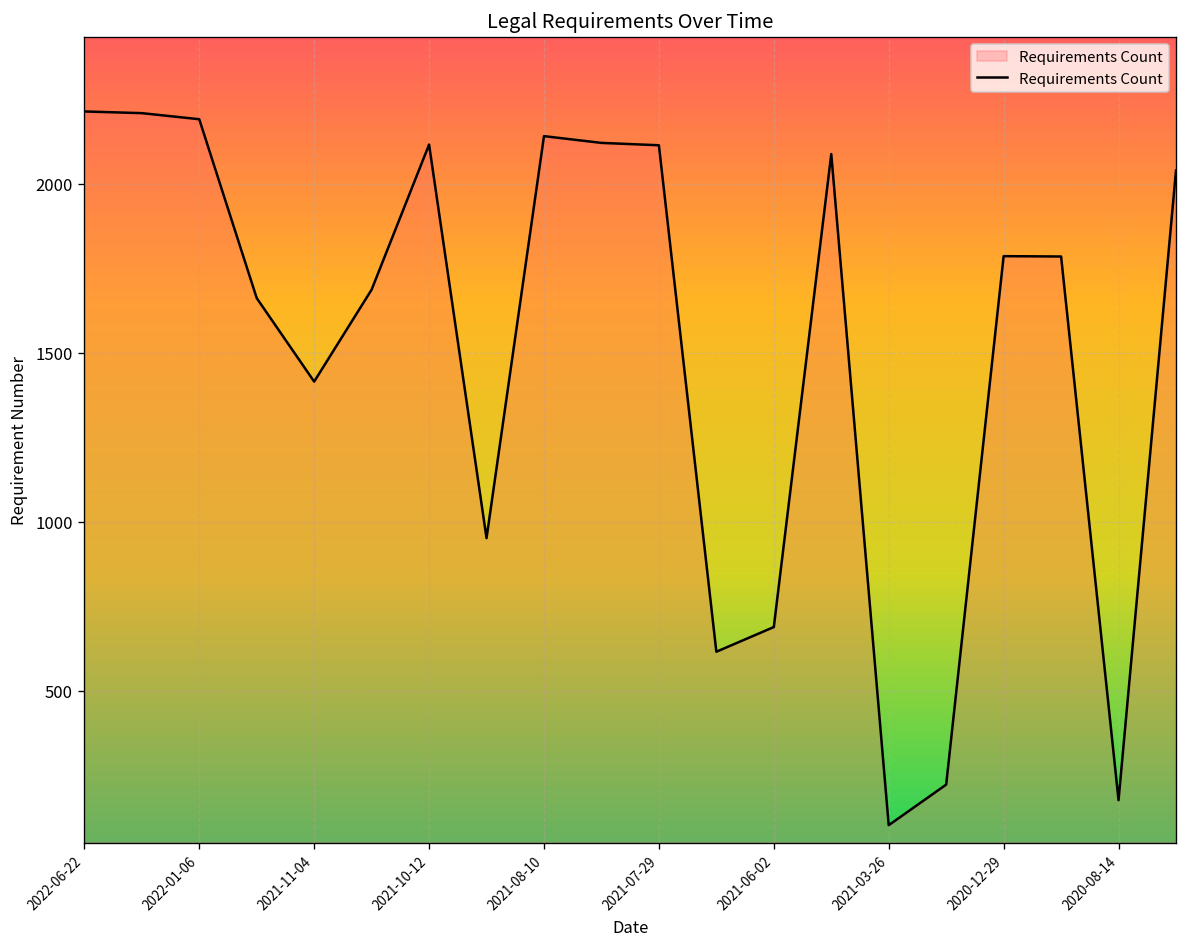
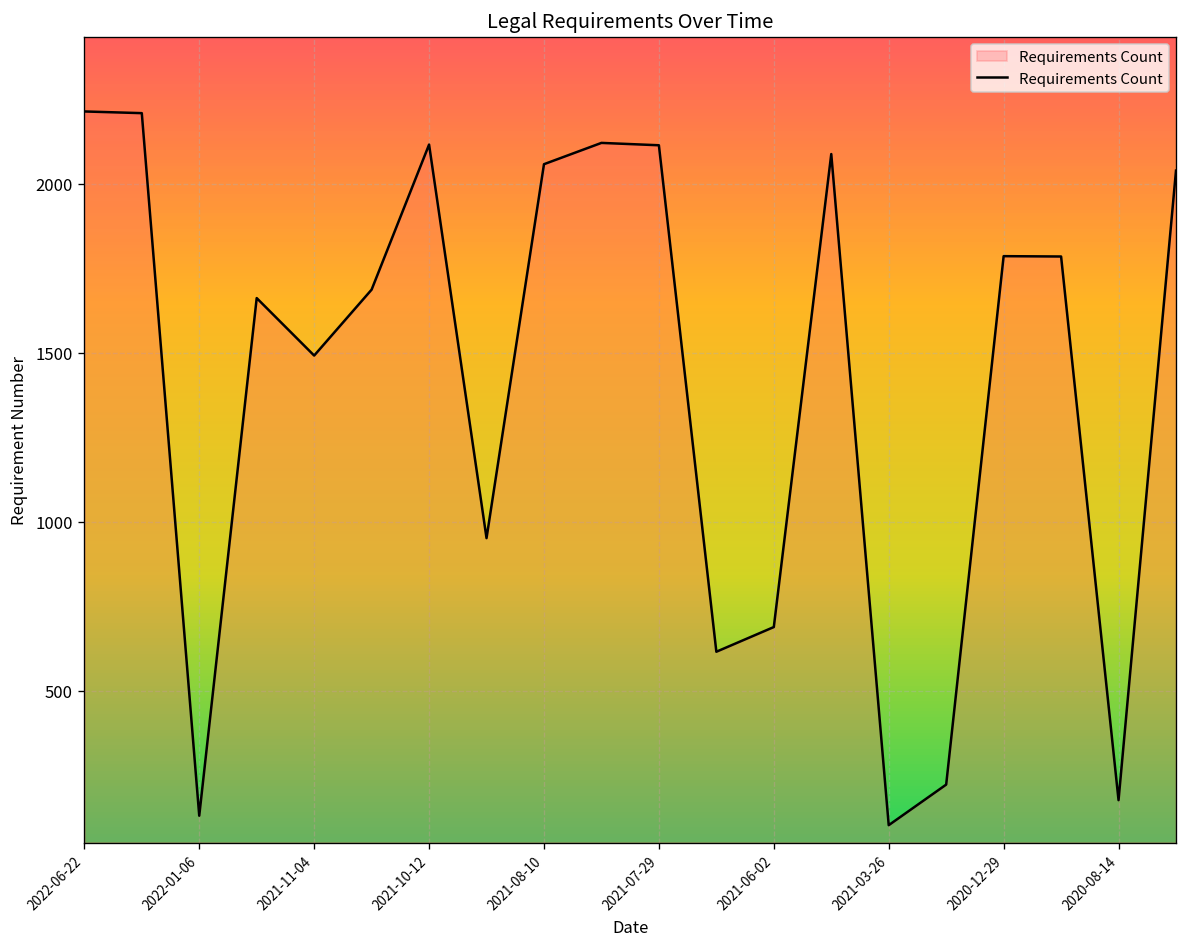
2022-01-06: 2190 -> 130
2021-11-04: 1420 -> 1490
2021-08-10: 2140 -> 2060
